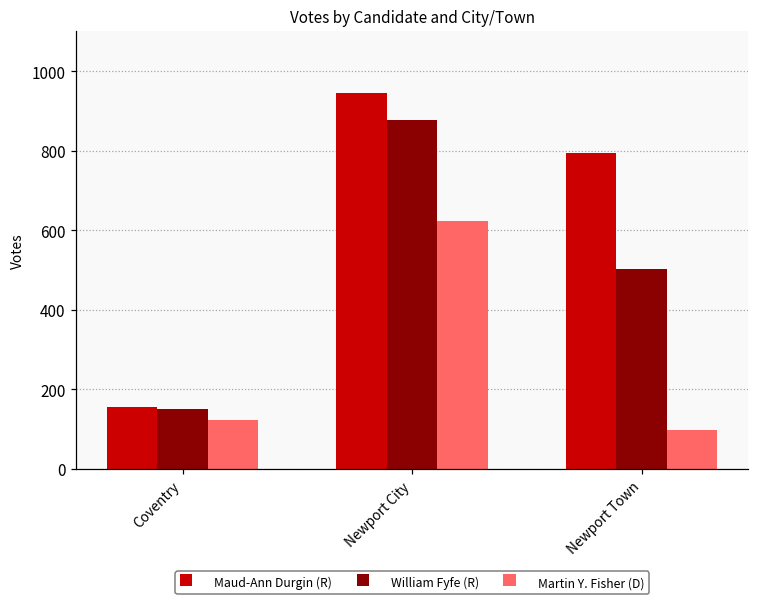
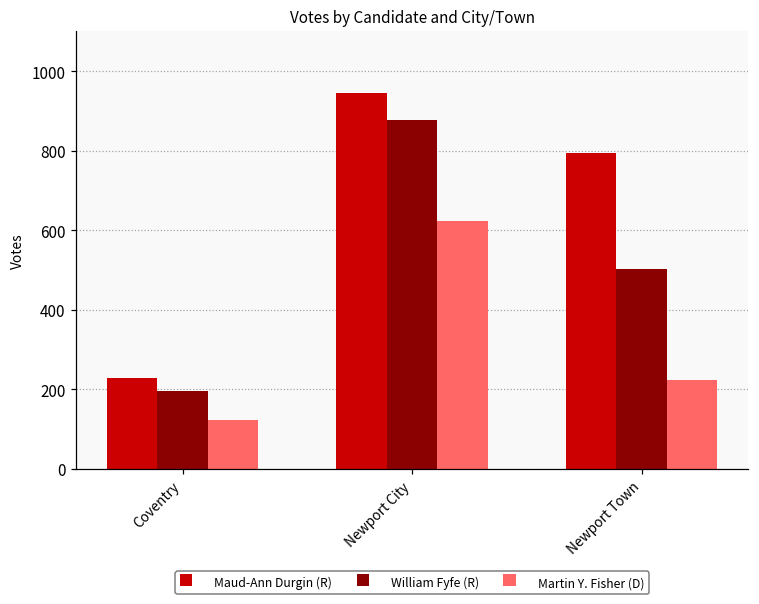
Maud-Ann Durgin (R), Coventry: 160 -> 230
William Fyfe (R), Coventry: 150 -> 200
Martin Y. Fisher (D), Newport Town: 100 -> 220
